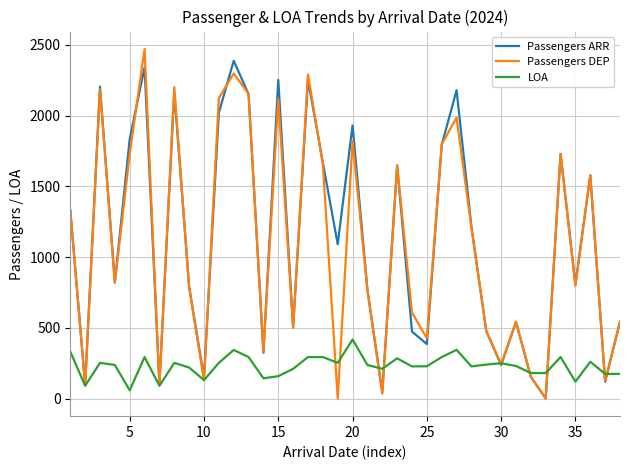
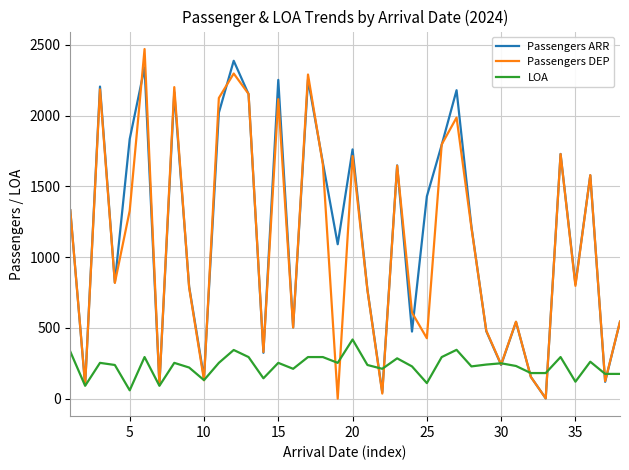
Passengers DEP, 5: 1730 -> 1330
LOA, 15: 160 -> 250
Passengers ARR, 20: 1930 -> 1760
Passengers DEP, 20: 1820 -> 1710
Passengers ARR, 25: 390 -> 1430
LOA, 25: 230 -> 110
